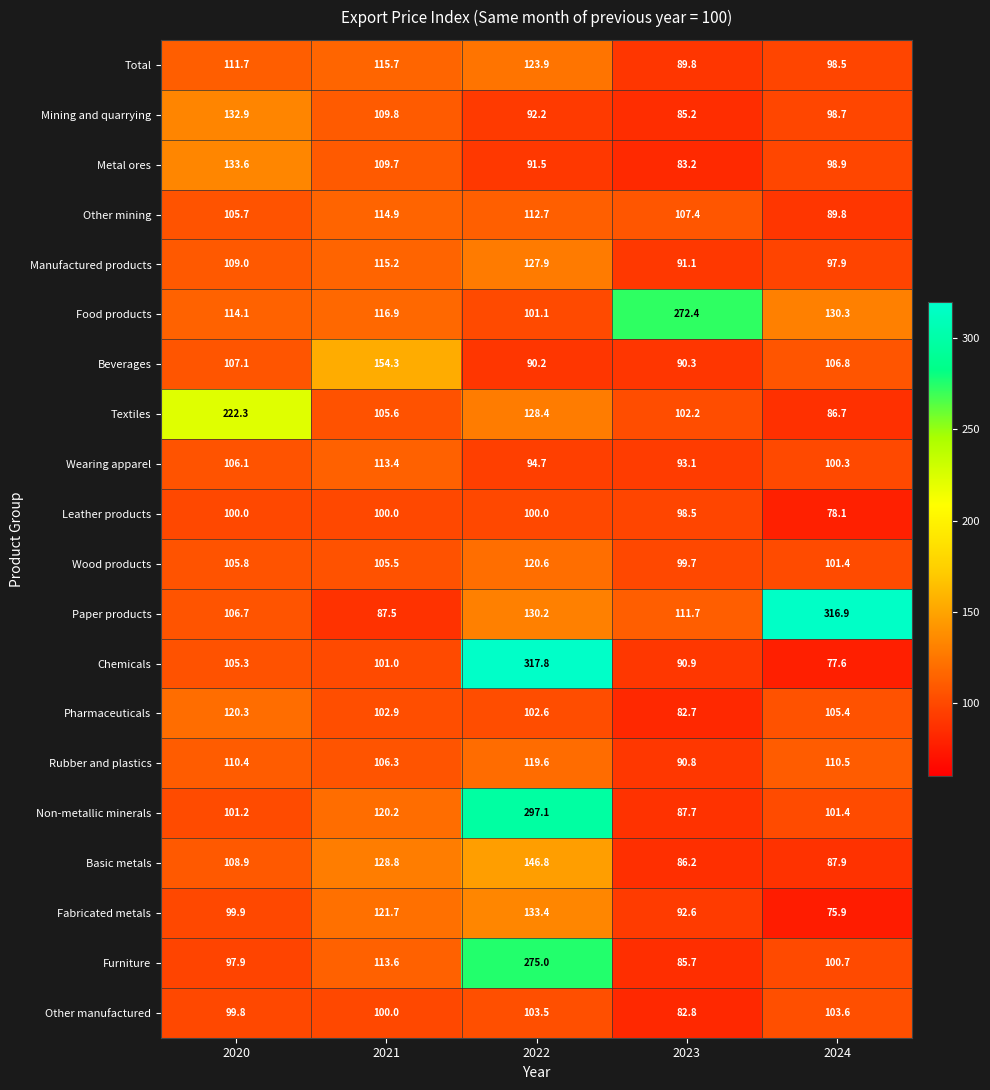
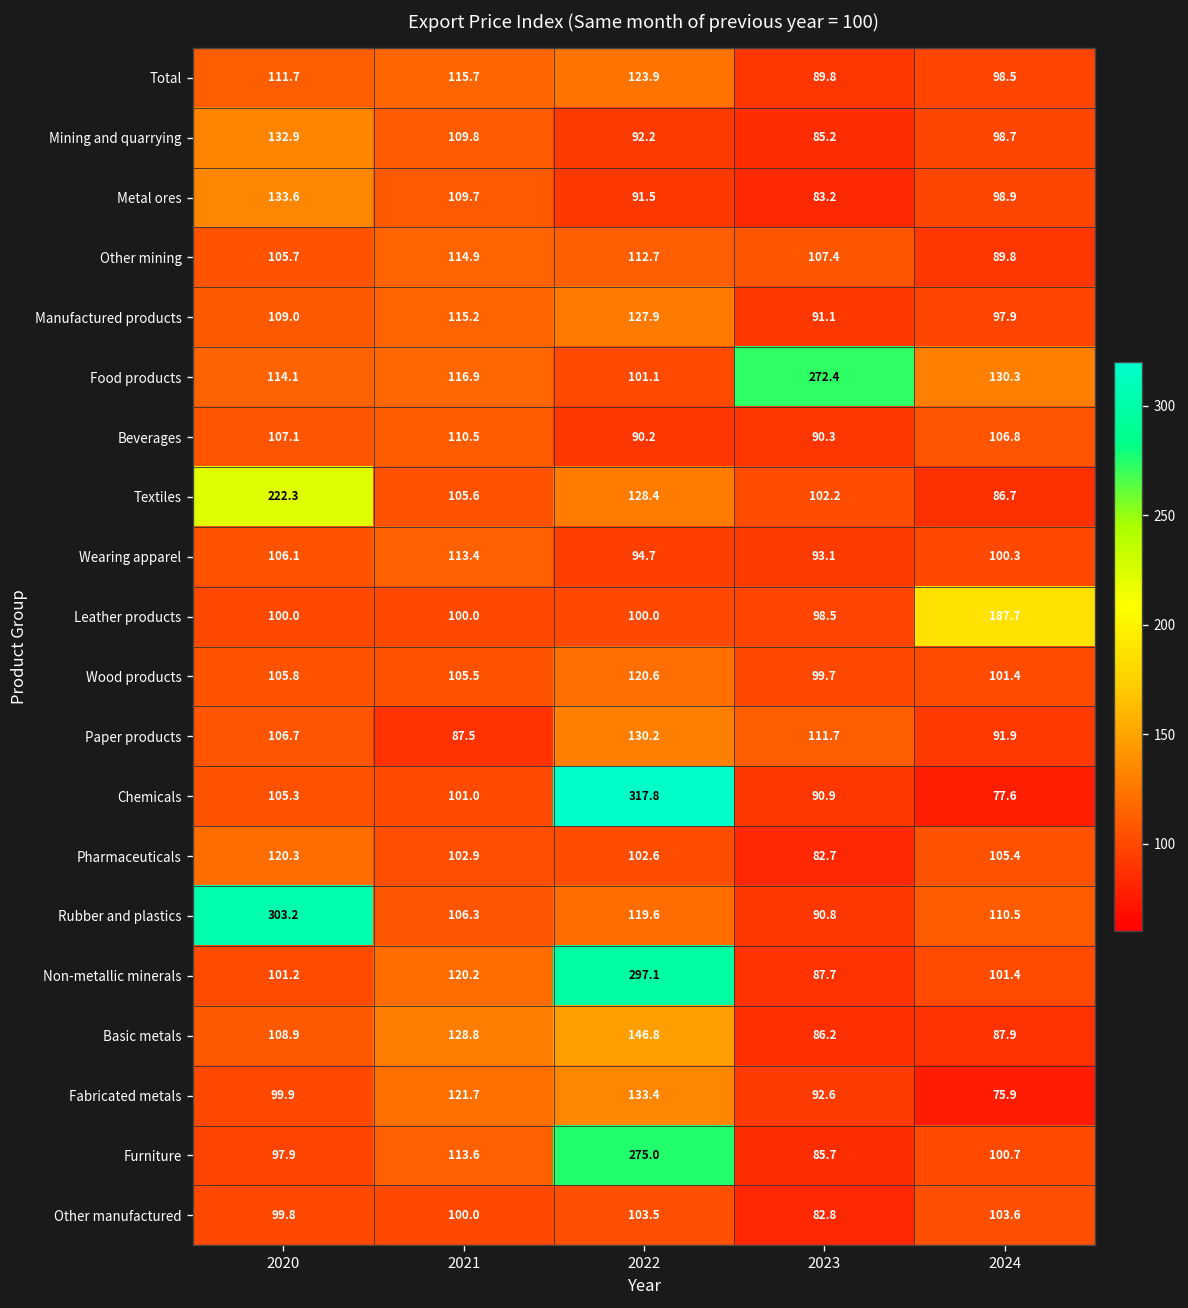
Beverages, 2021: 154.3 -> 110.5
Leather products, 2024: 78.1 -> 187.7
Paper products, 2024: 316.9 -> 91.9
Rubber and plastics, 2020: 110.4 -> 303.2
